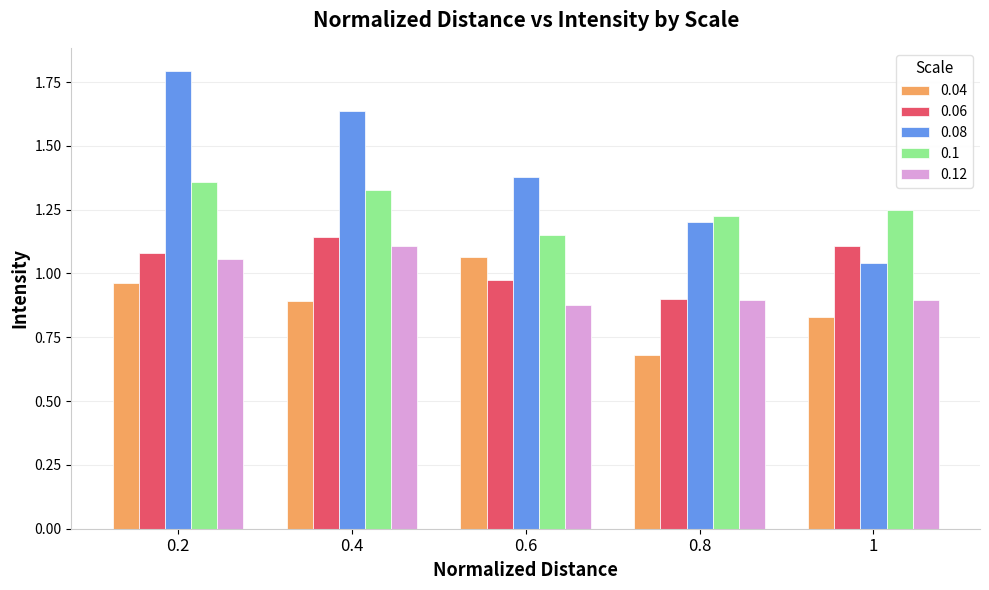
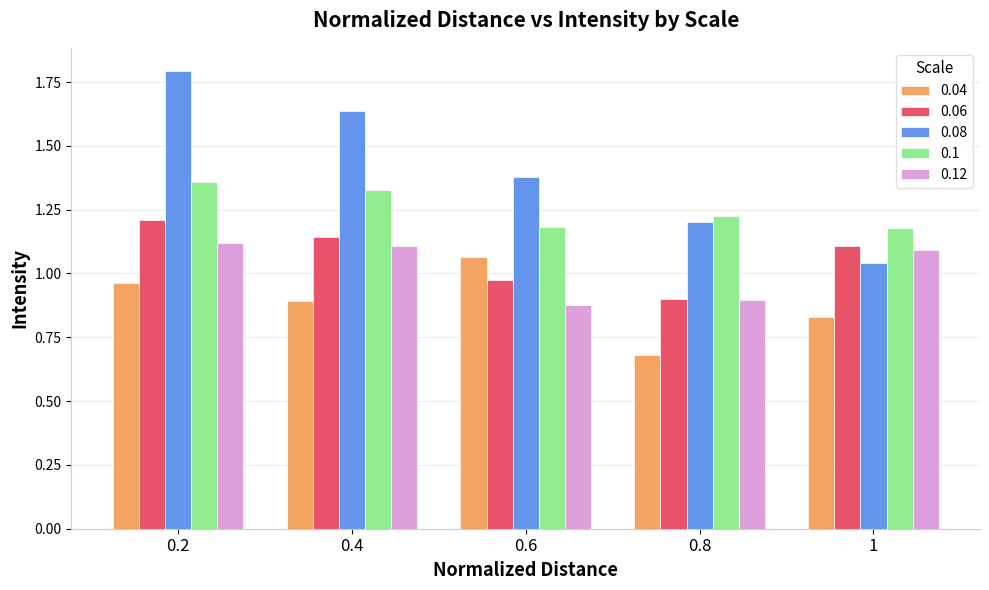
0.06, 0.2: 1.08 -> 1.21
0.12, 0.2: 1.05 -> 1.12
0.1, 0.6: 1.15 -> 1.18
0.1, 1: 1.25 -> 1.18
0.12, 1: 0.89 -> 1.09
